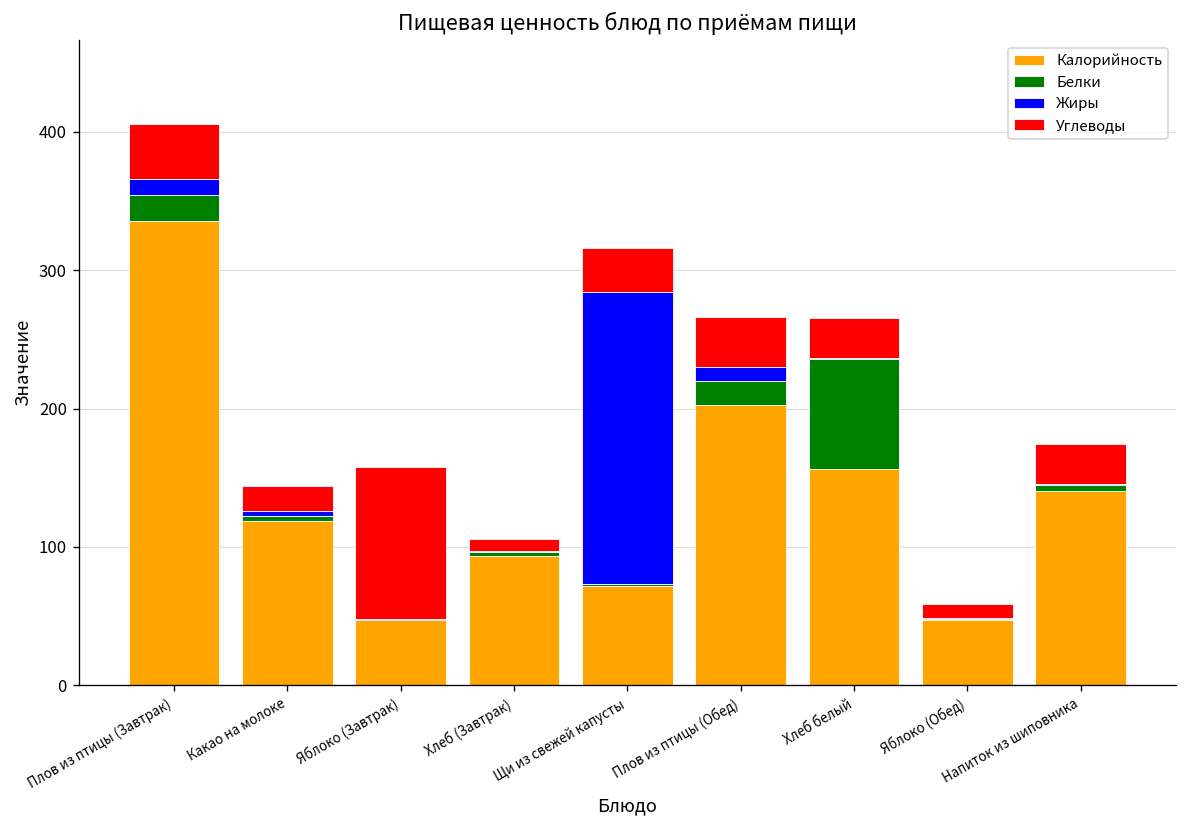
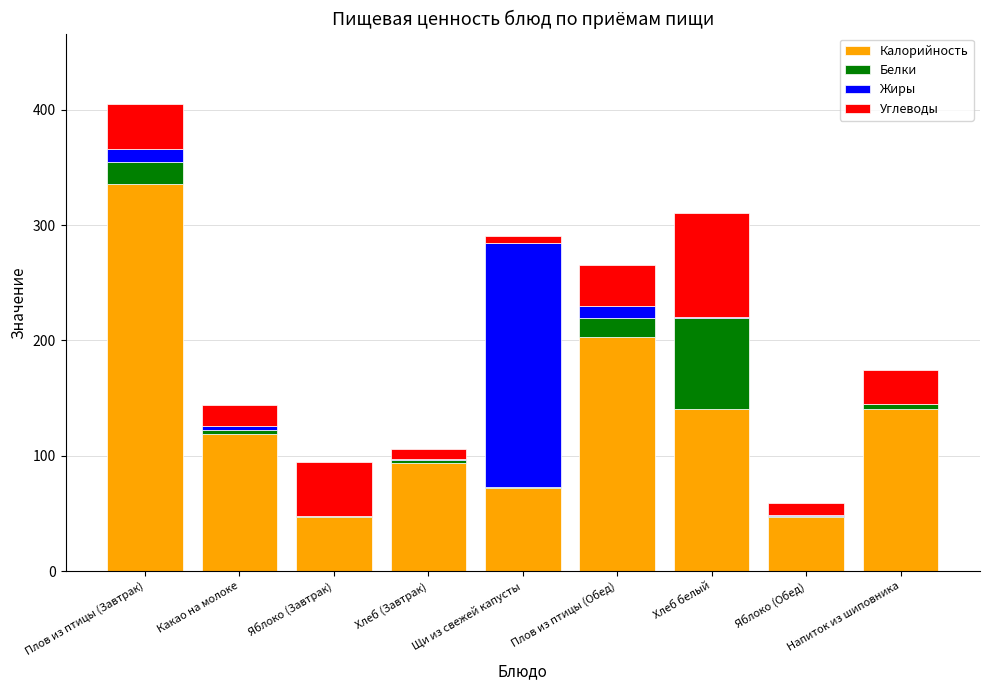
Углеводы, Яблоко (Завтрак): 110 -> 47
Углеводы, Щи из свежей капусты: 32 -> 6
Калорийность, Хлеб белый: 156 -> 140
Углеводы, Хлеб белый: 29 -> 90
